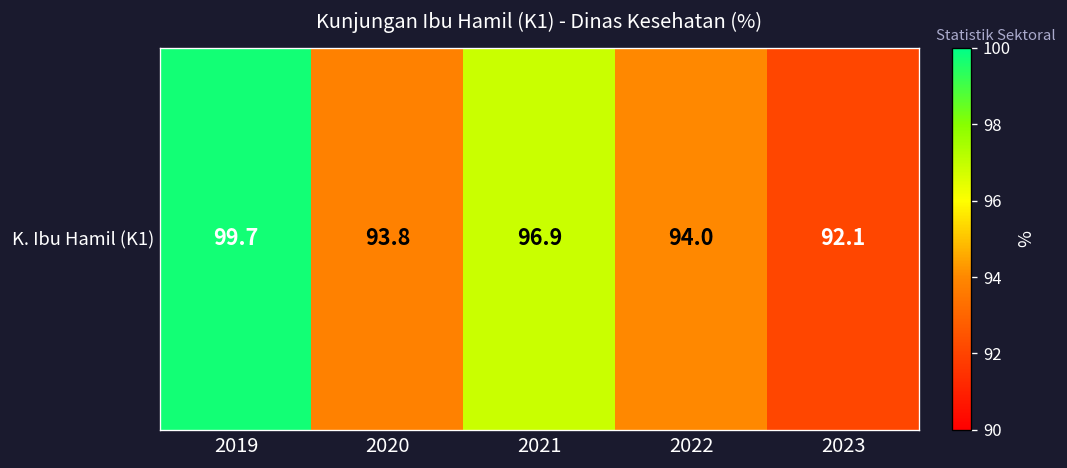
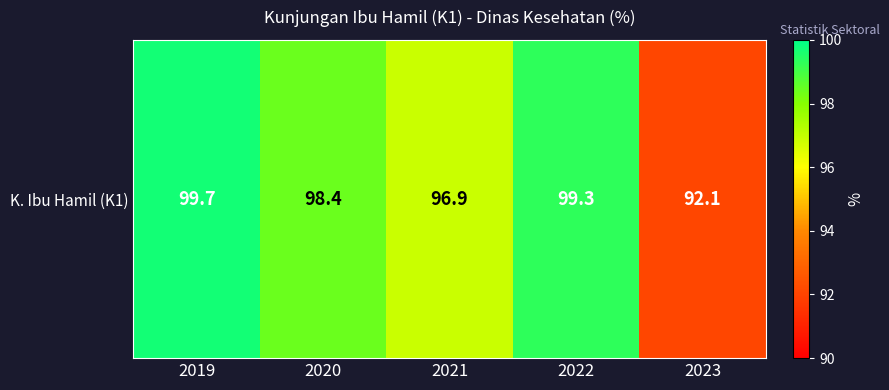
K. Ibu Hamil (K1), 2020: 93.8 -> 98.4
K. Ibu Hamil (K1), 2022: 94.0 -> 99.3
